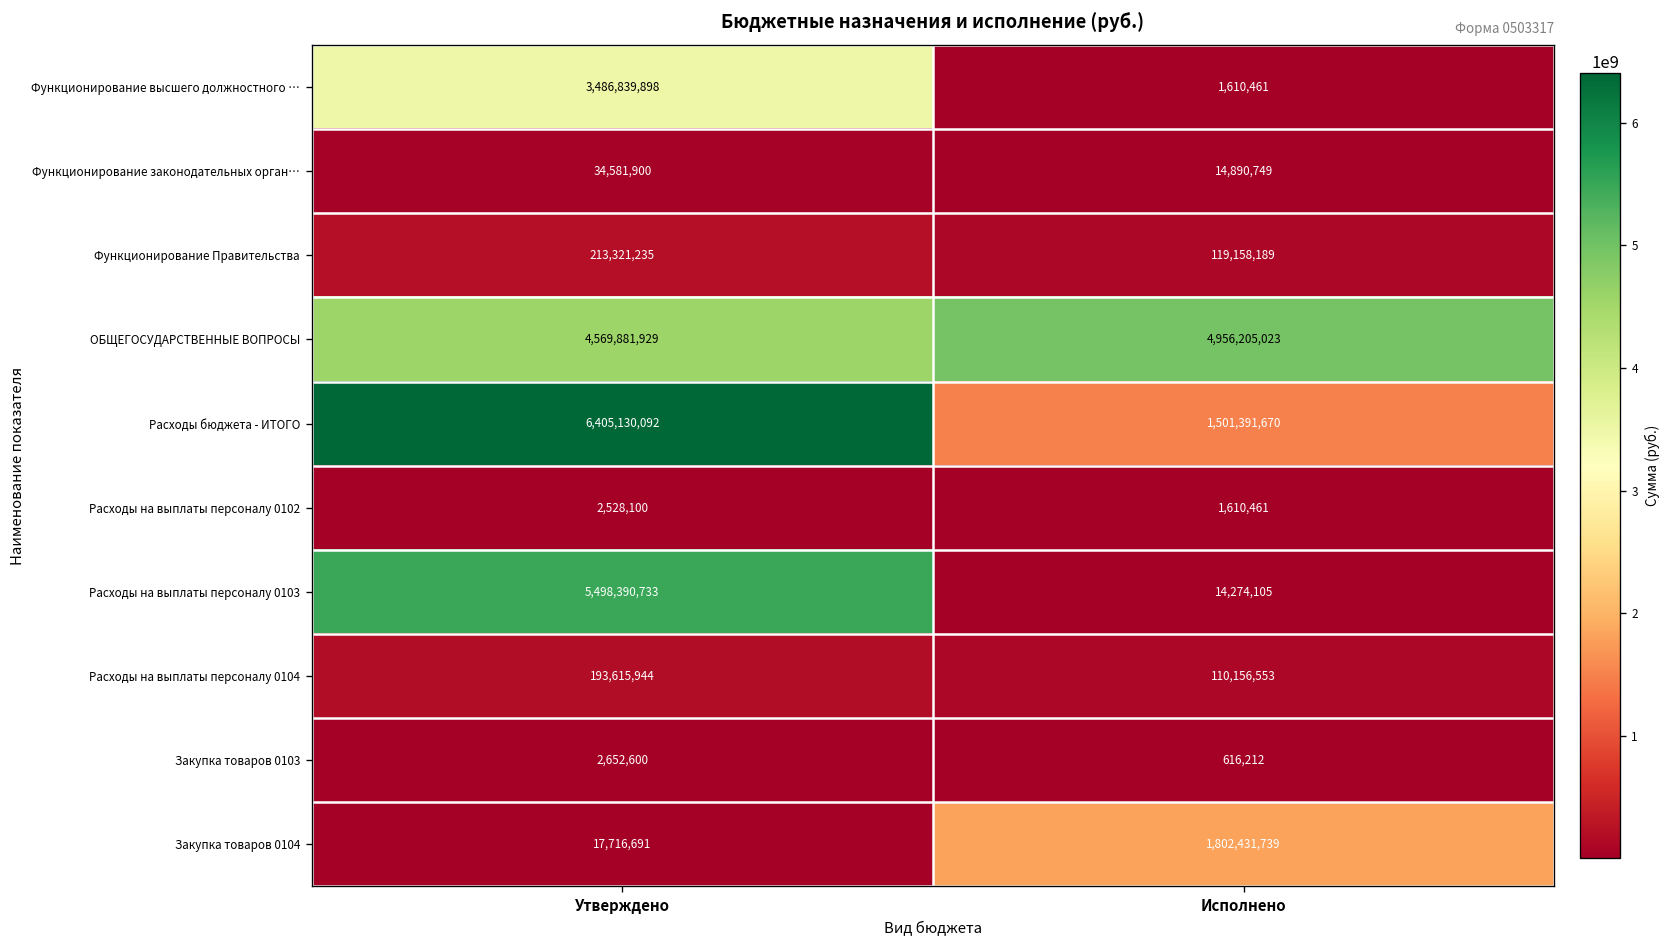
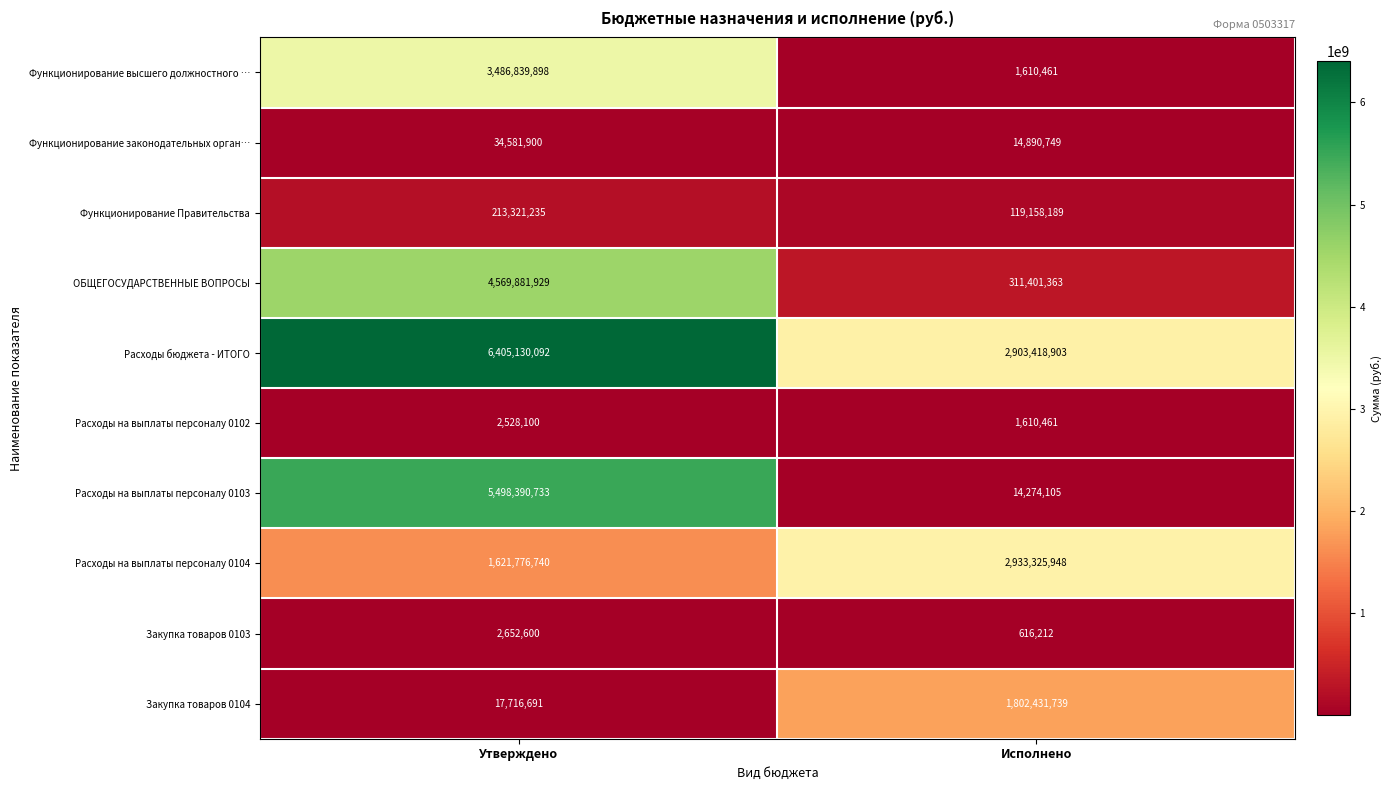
ОБЩЕГОСУДАРСТВЕННЫЕ ВОПРОСЫ, Исполнено: 4,956,205,023 -> 311,401,363
Расходы бюджета - ИТОГО, Исполнено: 1,501,391,670 -> 2,903,418,903
Расходы на выплаты персоналу 0104, Утверждено: 193,615,944 -> 1,621,776,740
Расходы на выплаты персоналу 0104, Исполнено: 110,156,553 -> 2,933,325,948
